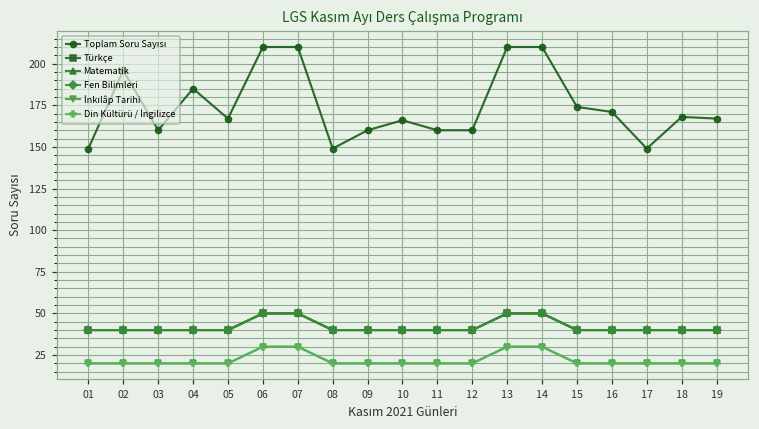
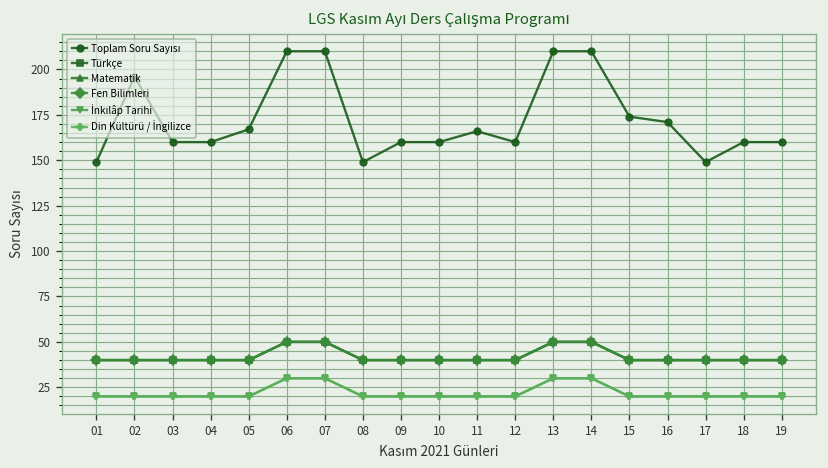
Toplam Soru Sayısı, 04: 185 -> 160
Toplam Soru Sayısı, 10: 166 -> 160
Toplam Soru Sayısı, 11: 160 -> 166
Toplam Soru Sayısı, 18: 168 -> 160
Toplam Soru Sayısı, 19: 167 -> 160
